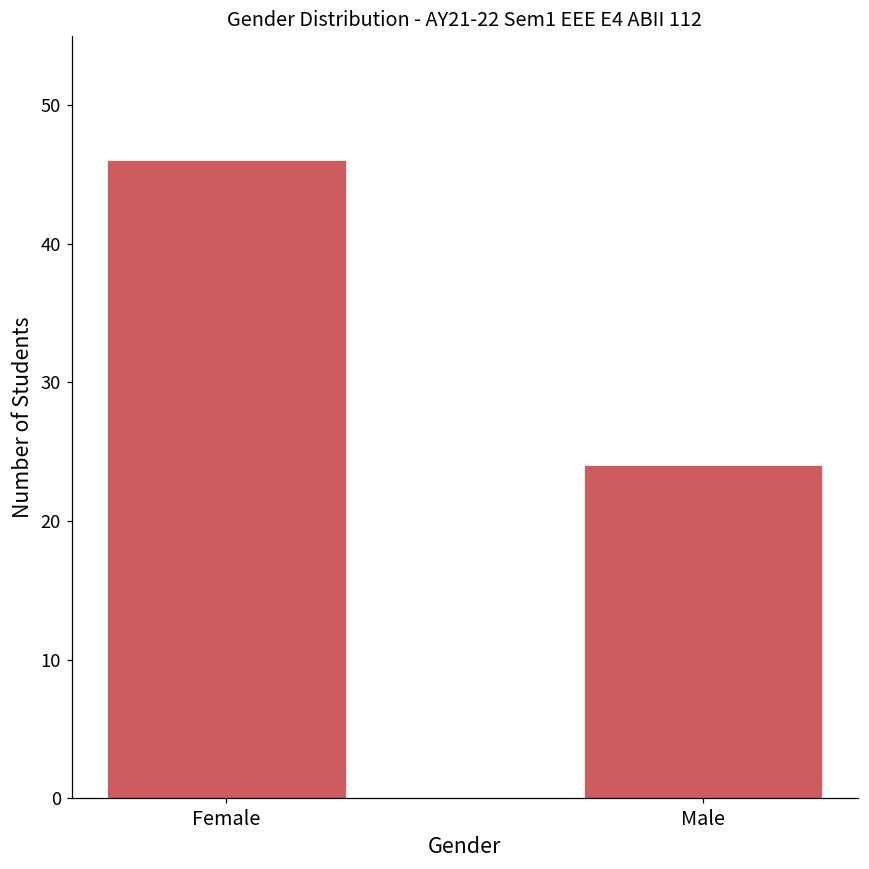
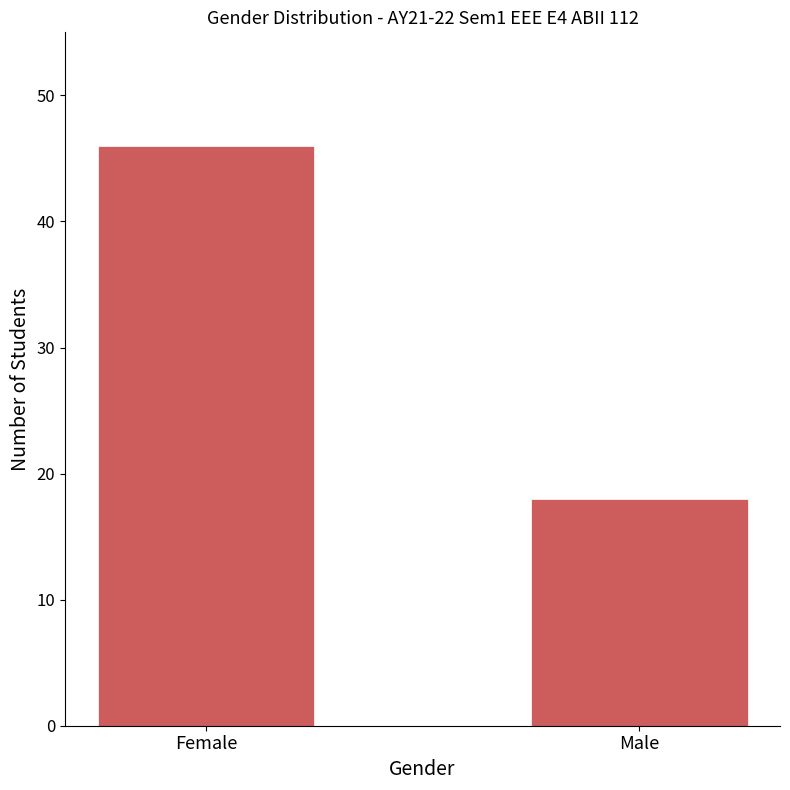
Male: 24 -> 18
